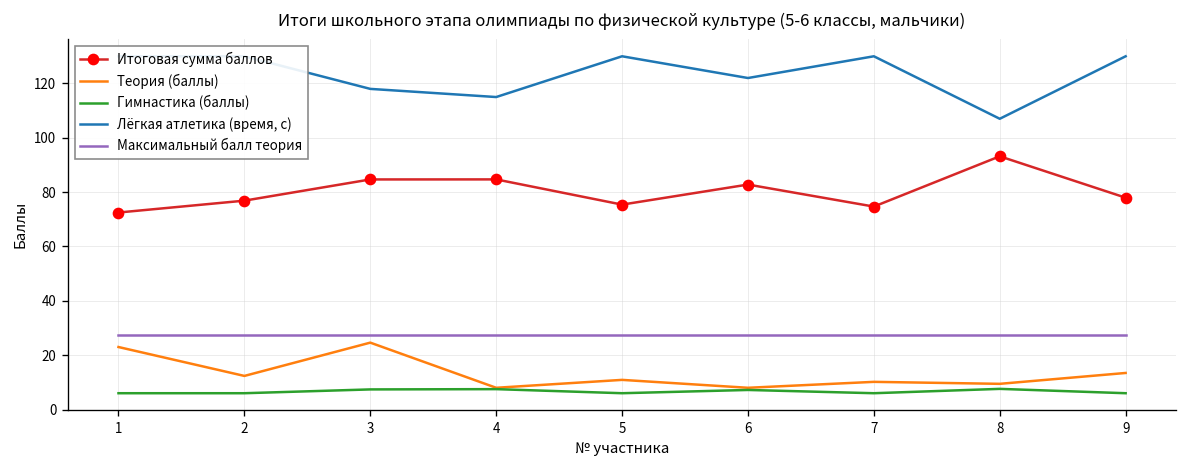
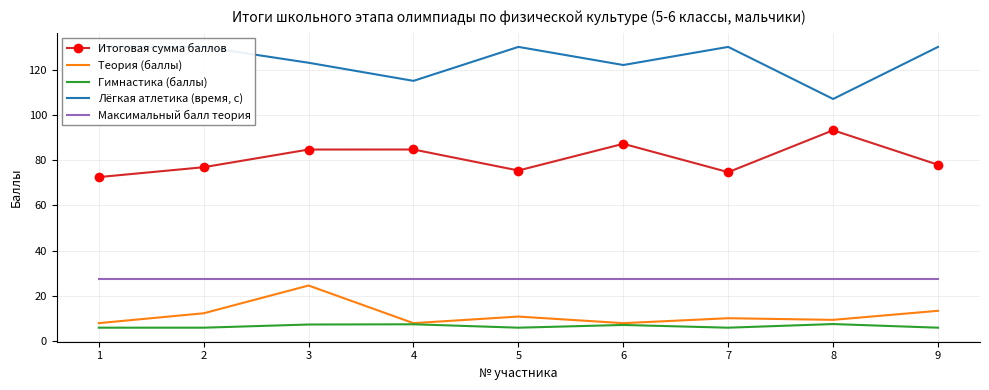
Теория (баллы), 1: 23 -> 8
Лёгкая атлетика (время, с), 3: 118 -> 123
Итоговая сумма баллов, 6: 83 -> 87
